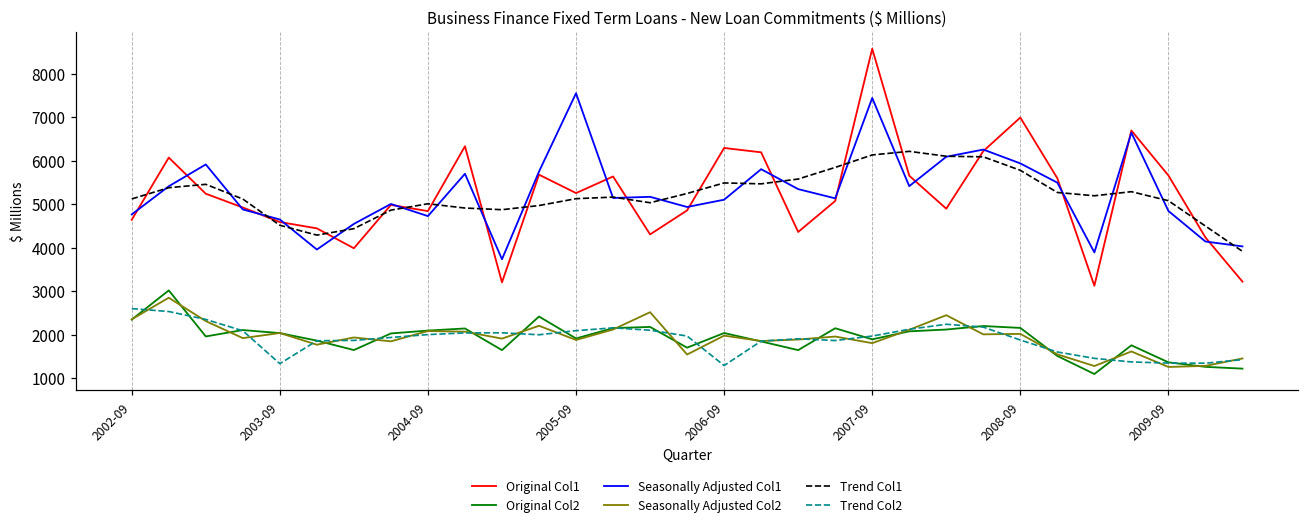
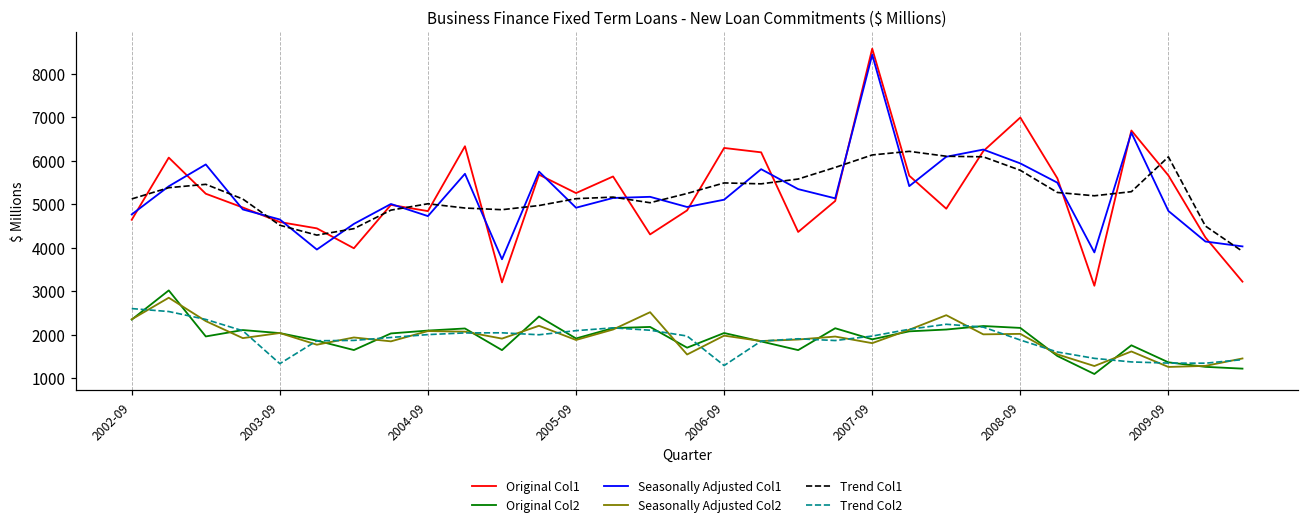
Seasonally Adjusted Col1, 2005-09: 7600 -> 4900
Seasonally Adjusted Col1, 2007-09: 7400 -> 8400
Trend Col1, 2009-09: 5100 -> 6100
